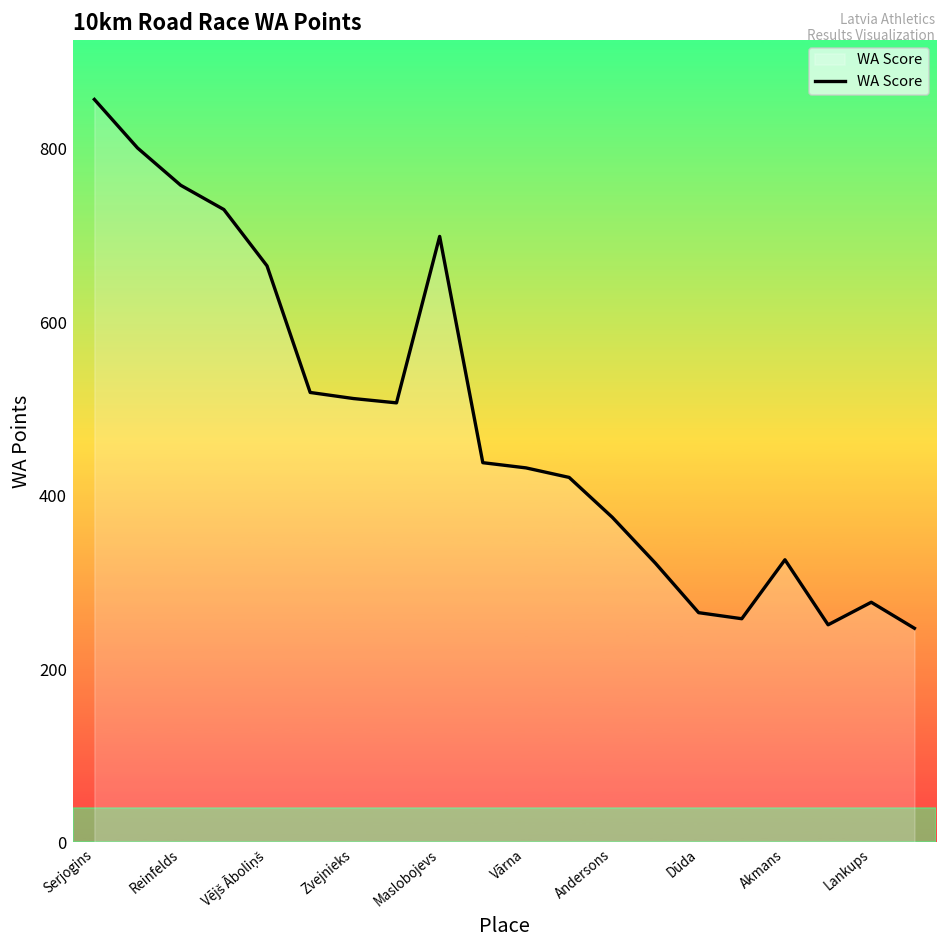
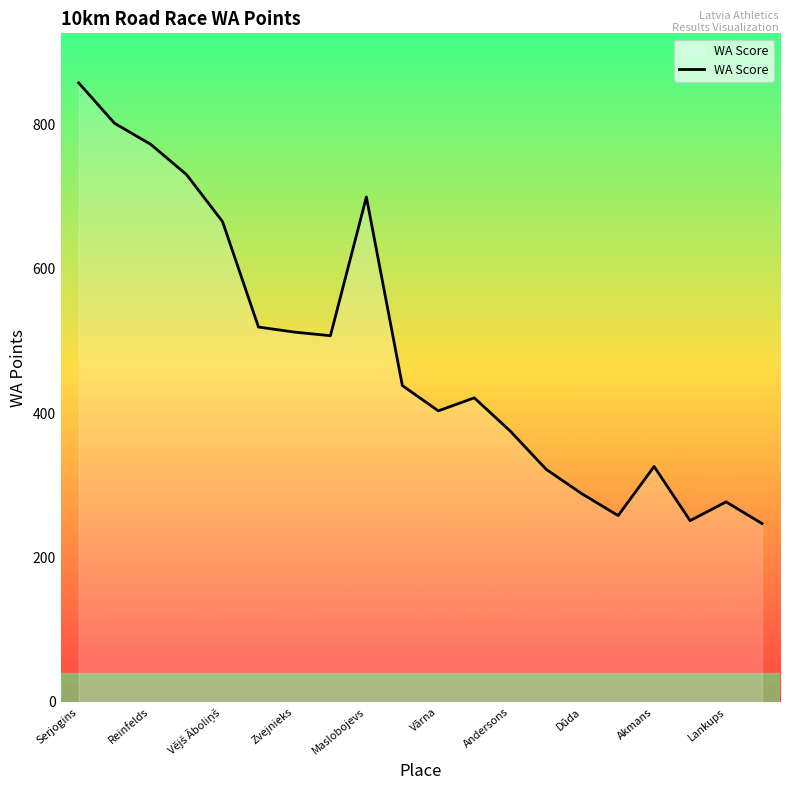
Reinfelds: 760 -> 770
Vārna: 430 -> 400
Dūda: 270 -> 290
